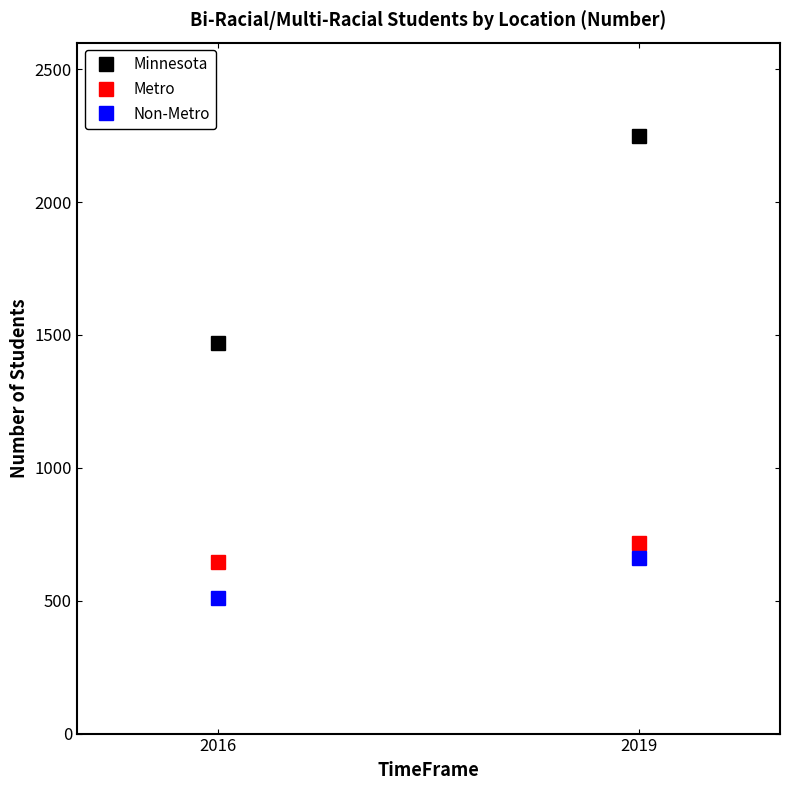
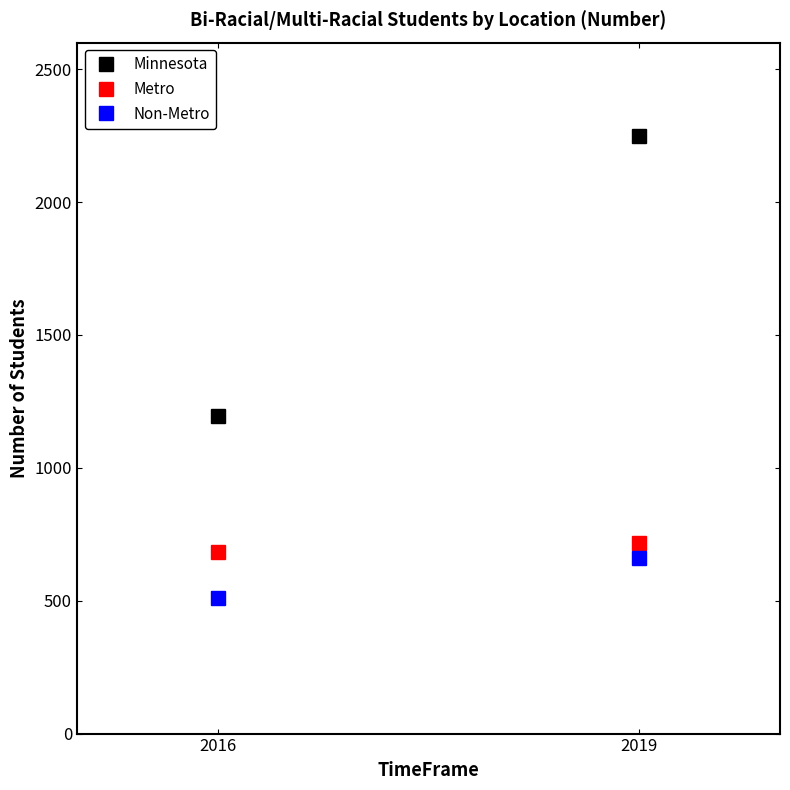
Minnesota, 2016: 1470 -> 1190
Metro, 2016: 650 -> 690
